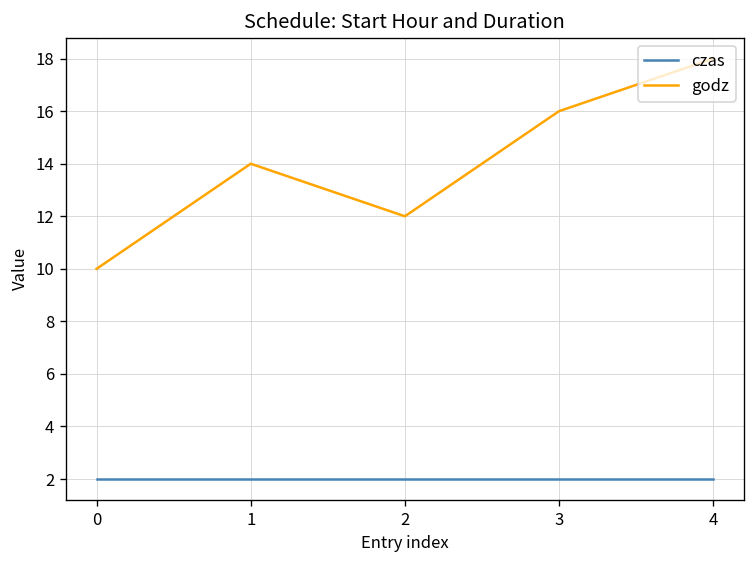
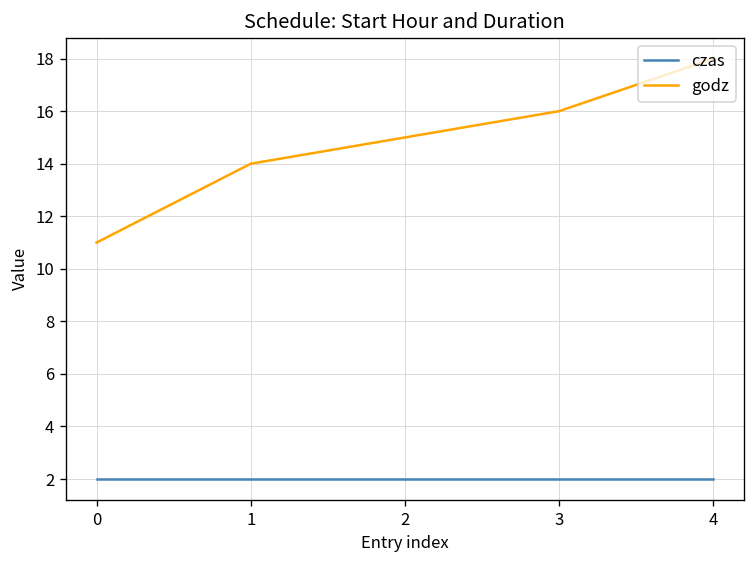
godz, 0: 10 -> 11
godz, 2: 12 -> 15
